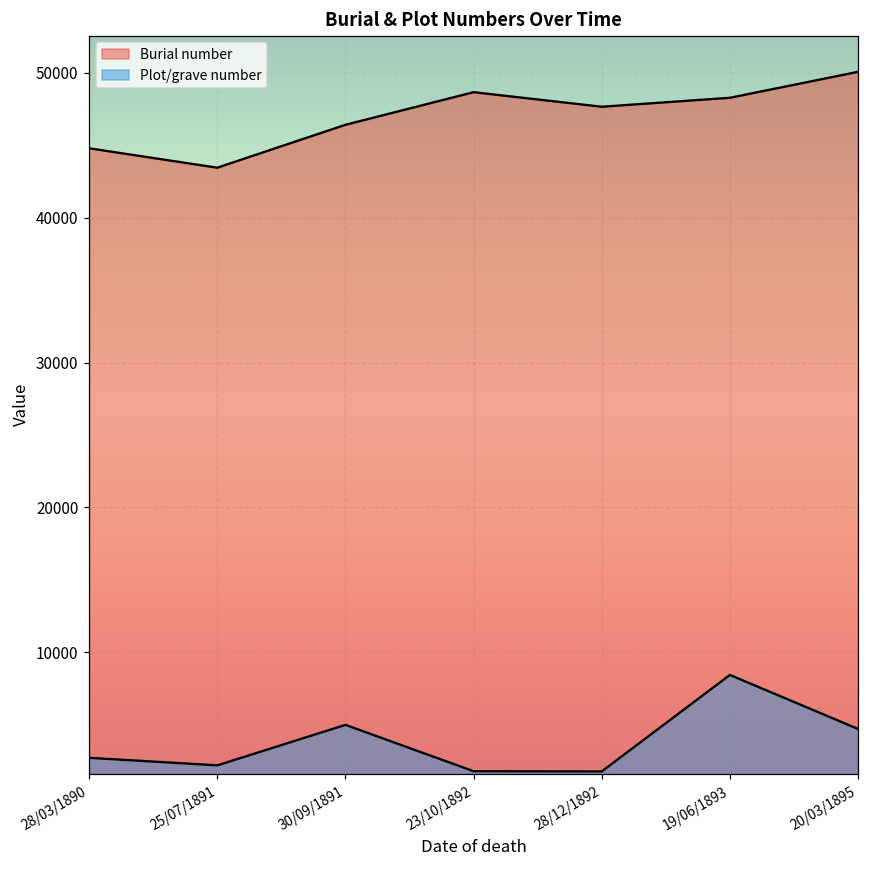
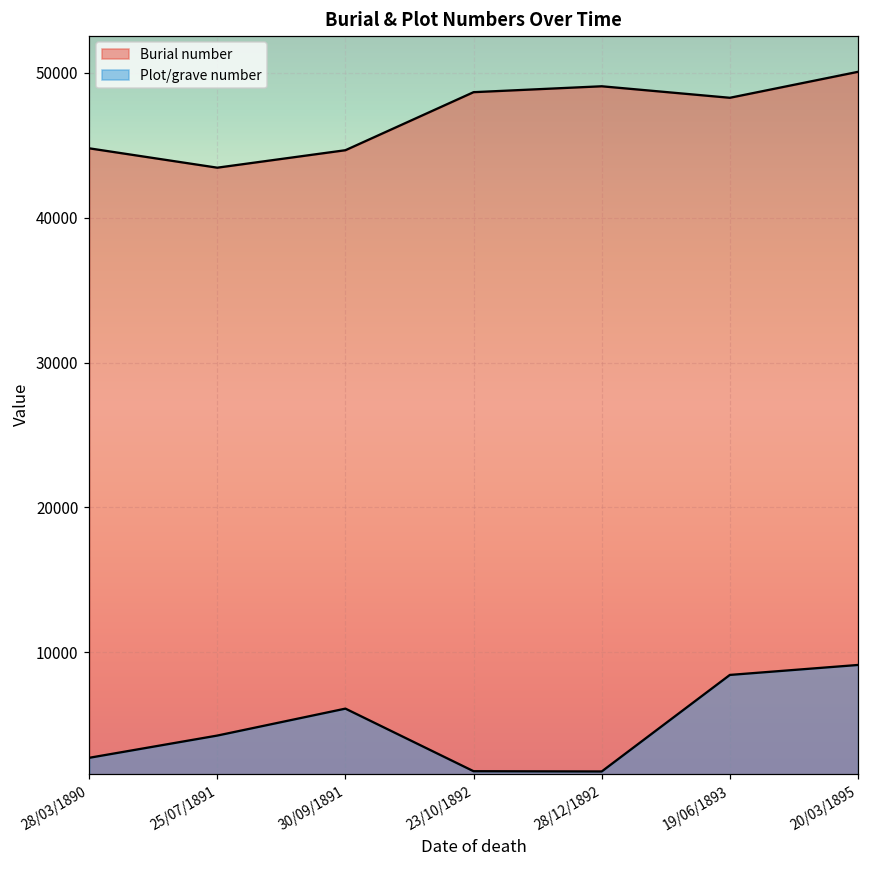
Plot/grave number, 25/07/1891: 2200 -> 4200
Burial number, 30/09/1891: 46400 -> 44700
Plot/grave number, 30/09/1891: 5000 -> 6100
Burial number, 28/12/1892: 47700 -> 49100
Plot/grave number, 20/03/1895: 4700 -> 9100
